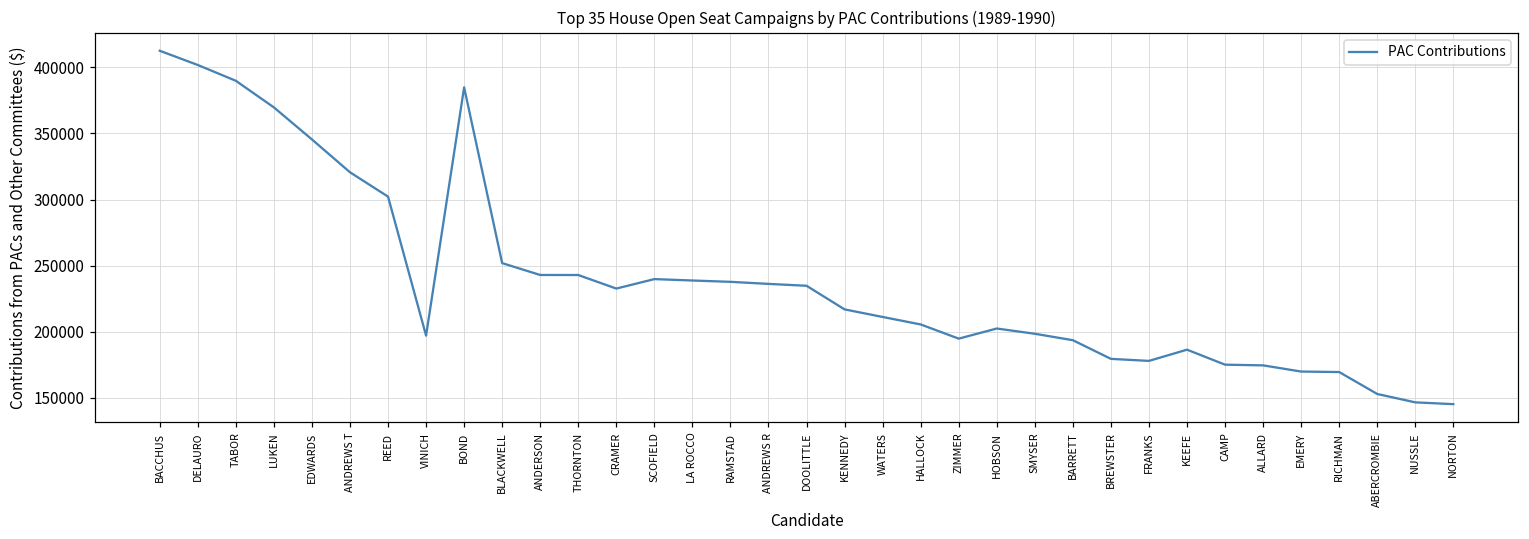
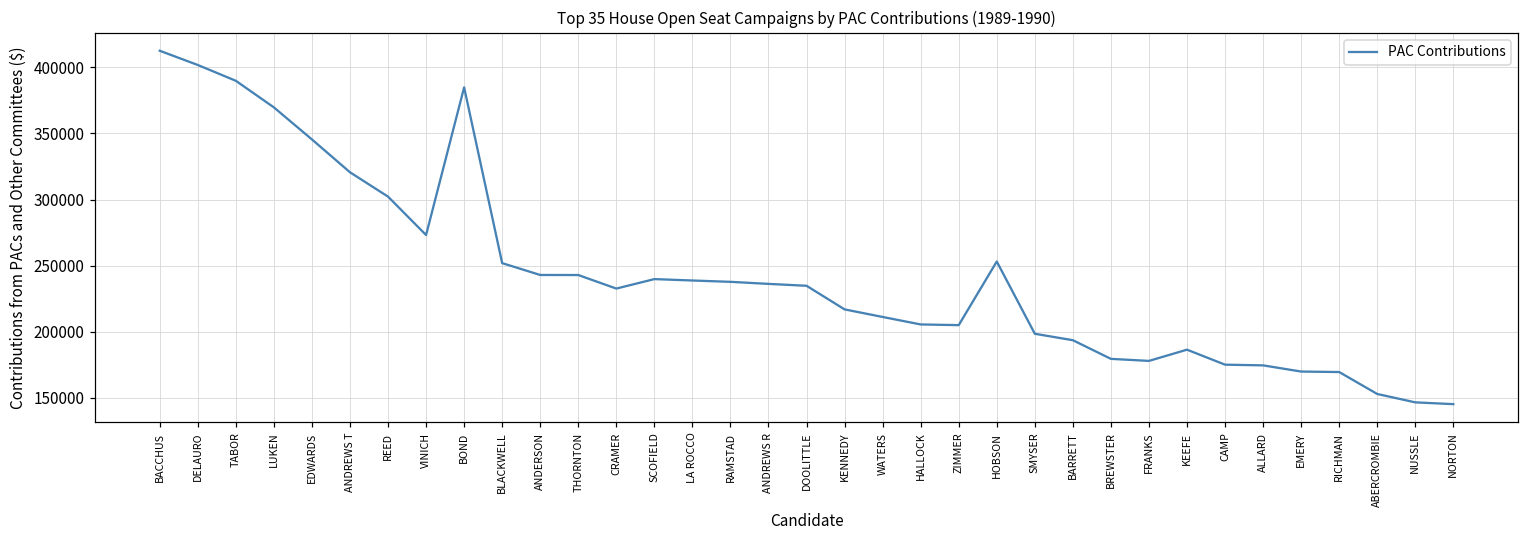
VINICH: 197000 -> 273000
ZIMMER: 195000 -> 205000
HOBSON: 202000 -> 253000
